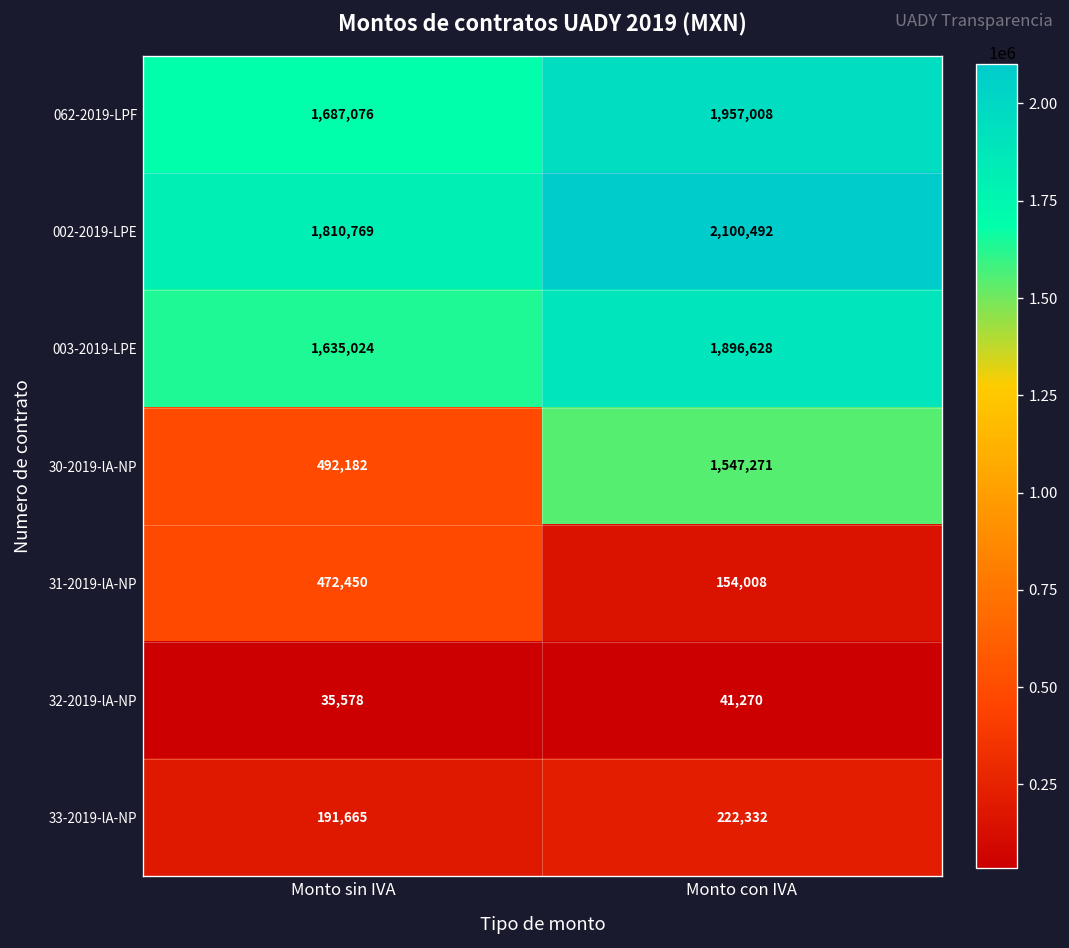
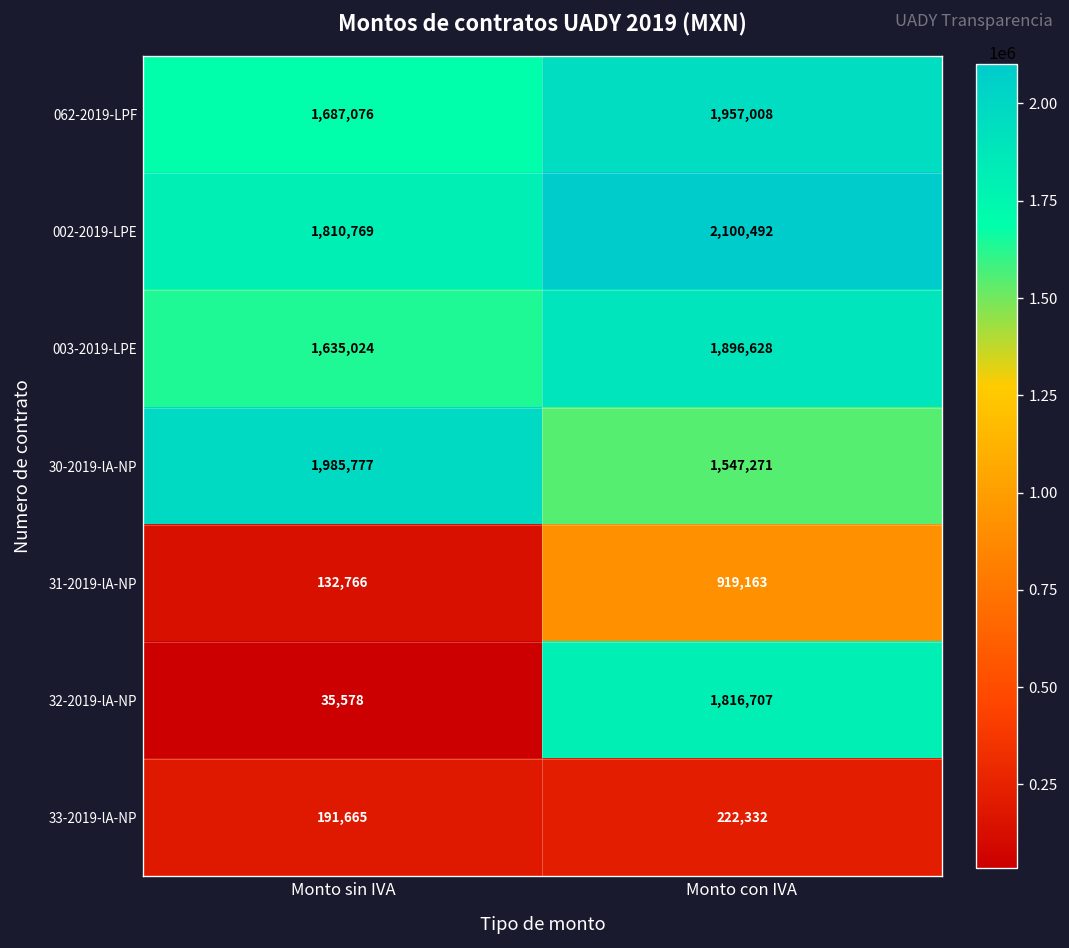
30-2019-lA-NP, Monto sin IVA: 492,182 -> 1,985,777
31-2019-lA-NP, Monto sin IVA: 472,450 -> 132,766
31-2019-lA-NP, Monto con IVA: 154,008 -> 919,163
32-2019-lA-NP, Monto con IVA: 41,270 -> 1,816,707
